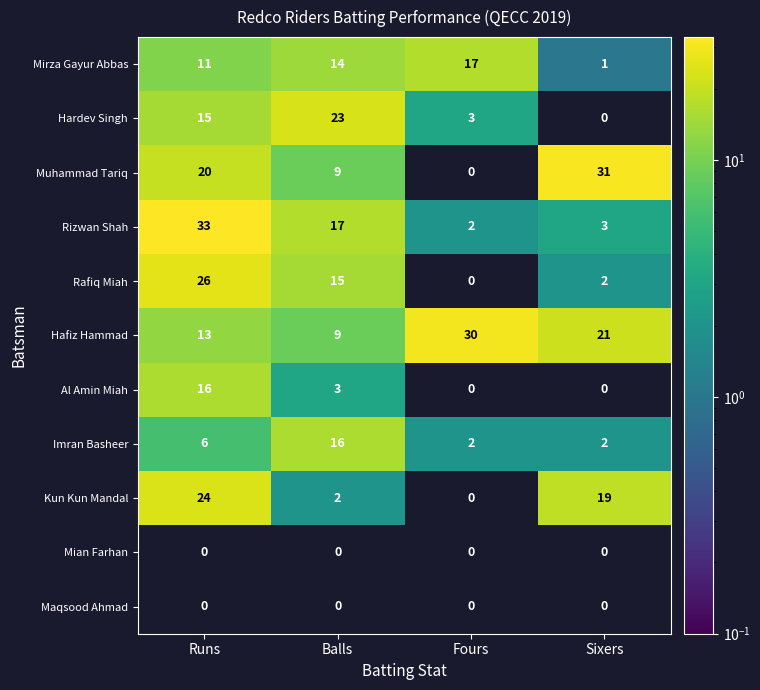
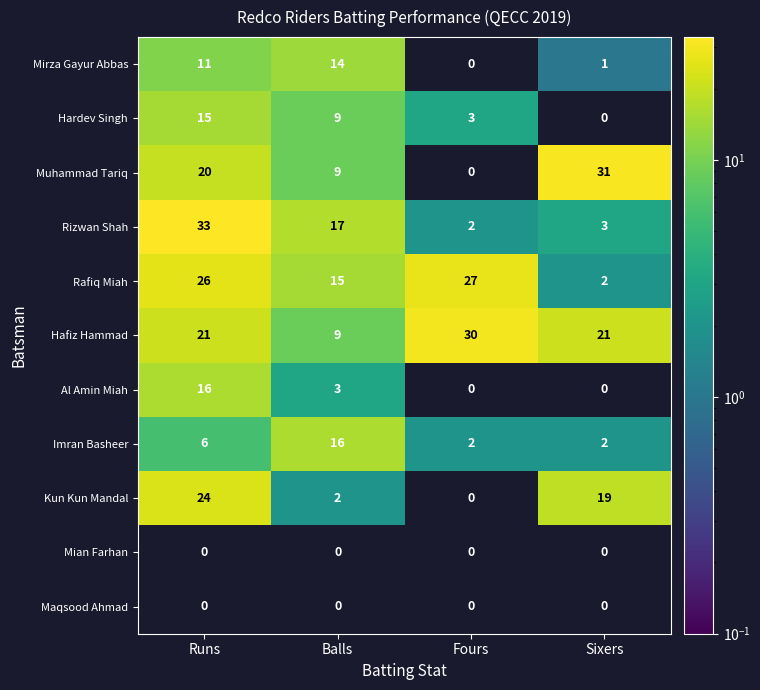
Mirza Gayur Abbas, Fours: 17 -> 0
Hardev Singh, Balls: 23 -> 9
Rafiq Miah, Fours: 0 -> 27
Hafiz Hammad, Runs: 13 -> 21
